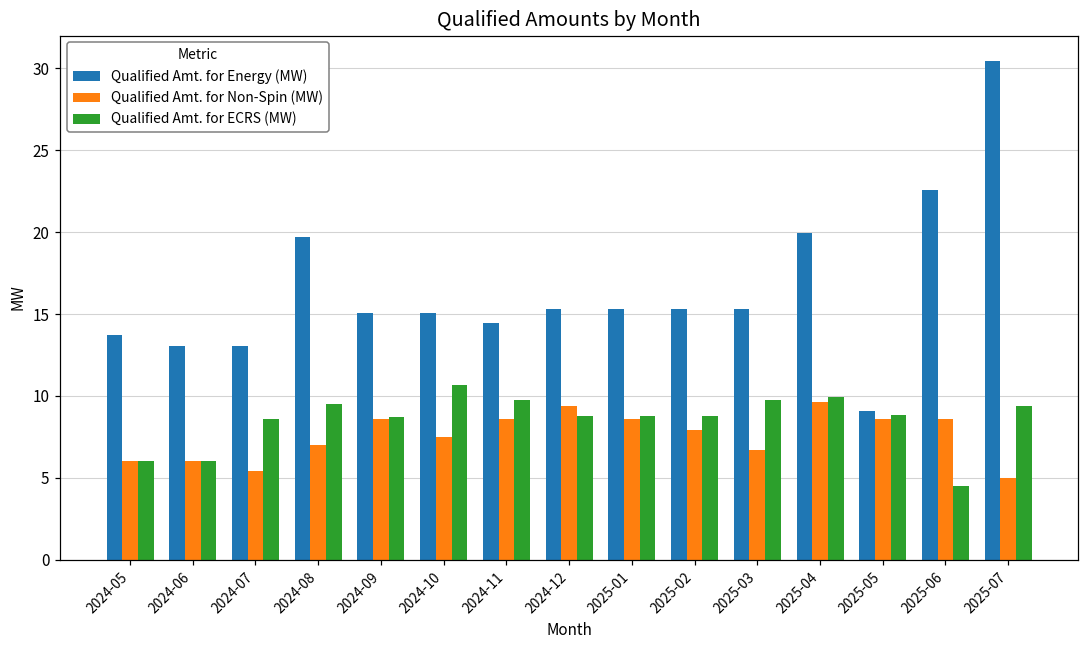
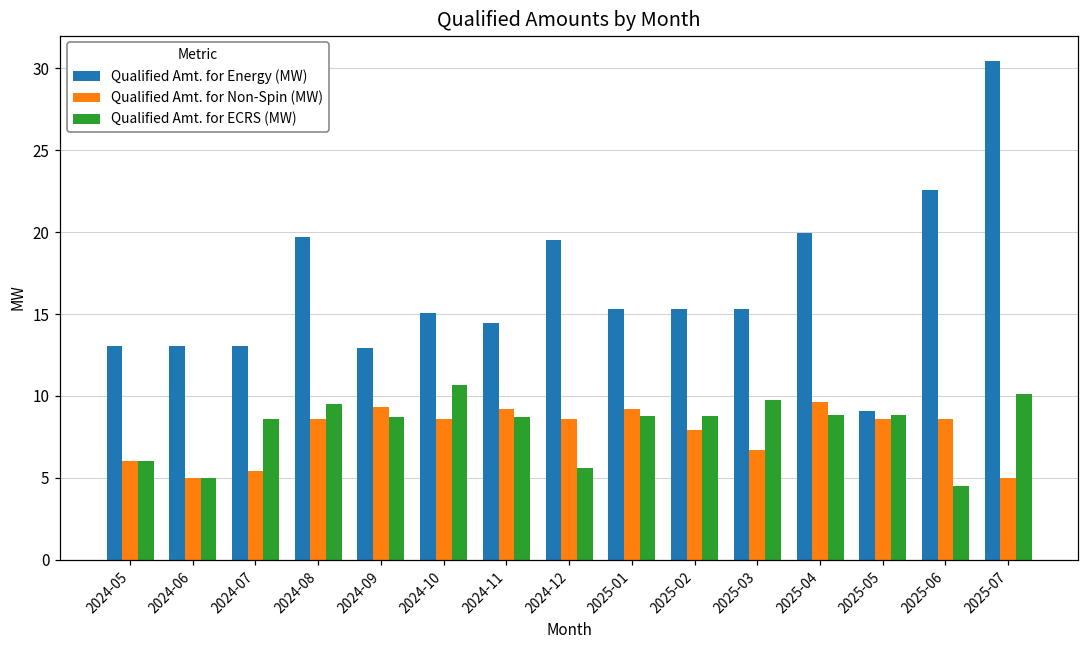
Qualified Amt. for Energy (MW), 2024-05: 13.7 -> 13.1
Qualified Amt. for Non-Spin (MW), 2024-06: 6 -> 5
Qualified Amt. for ECRS (MW), 2024-06: 6 -> 5
Qualified Amt. for Non-Spin (MW), 2024-08: 7.0 -> 8.6
Qualified Amt. for Energy (MW), 2024-09: 15.1 -> 12.9
Qualified Amt. for Non-Spin (MW), 2024-09: 8.6 -> 9.3
Qualified Amt. for Non-Spin (MW), 2024-10: 7.5 -> 8.6
Qualified Amt. for Non-Spin (MW), 2024-11: 8.6 -> 9.2
Qualified Amt. for ECRS (MW), 2024-11: 9.8 -> 8.7
Qualified Amt. for Energy (MW), 2024-12: 15.3 -> 19.5
Qualified Amt. for Non-Spin (MW), 2024-12: 9.4 -> 8.6
Qualified Amt. for ECRS (MW), 2024-12: 8.8 -> 5.6
Qualified Amt. for Non-Spin (MW), 2025-01: 8.6 -> 9.2
Qualified Amt. for ECRS (MW), 2025-04: 9.9 -> 8.8
Qualified Amt. for ECRS (MW), 2025-07: 9.4 -> 10.1
